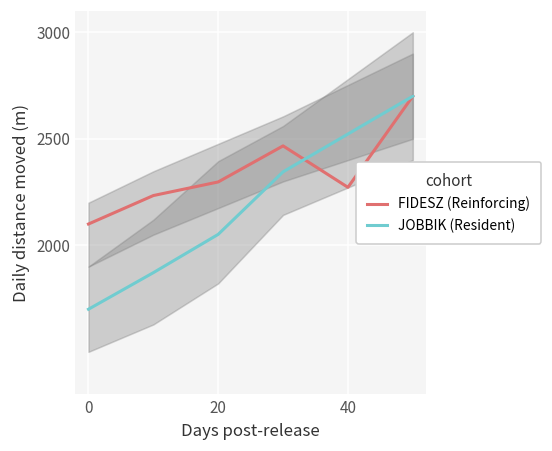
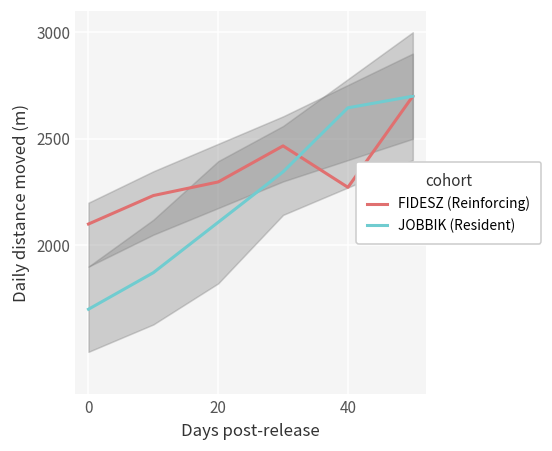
JOBBIK (Resident), 20: 2050 -> 2110
JOBBIK (Resident), 40: 2520 -> 2650
